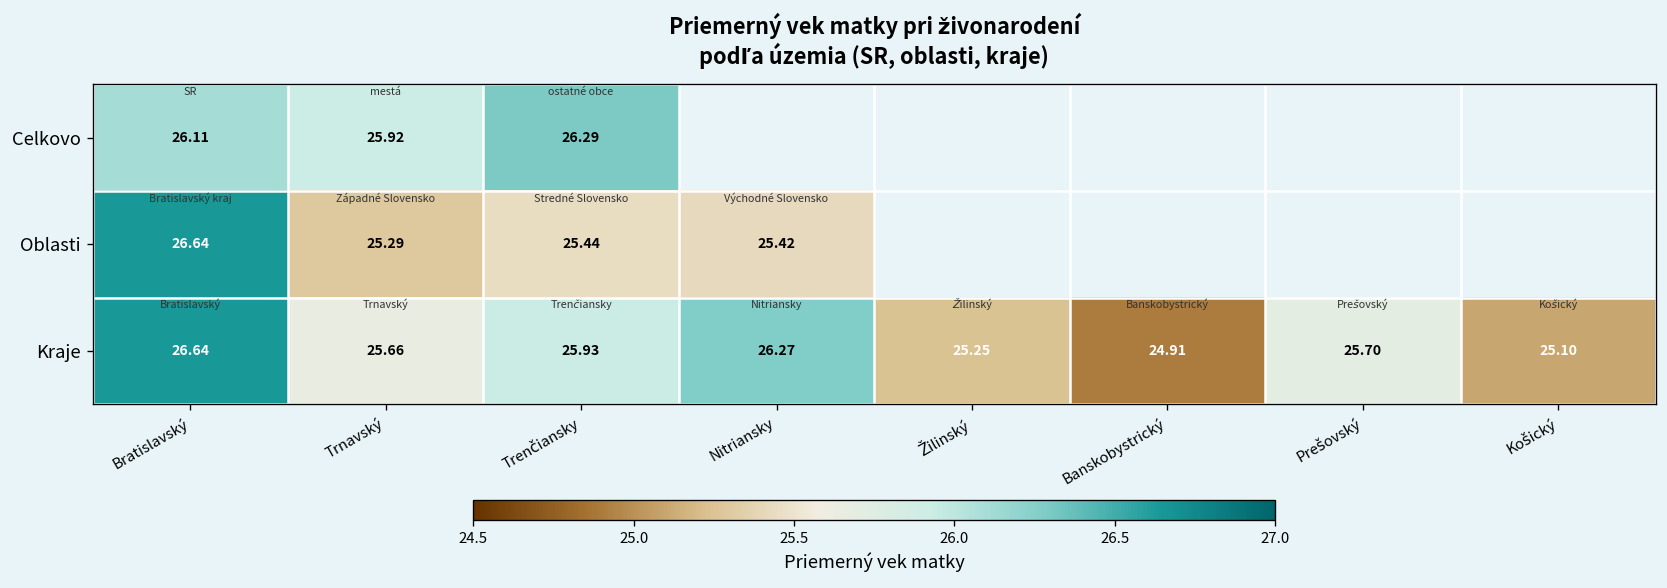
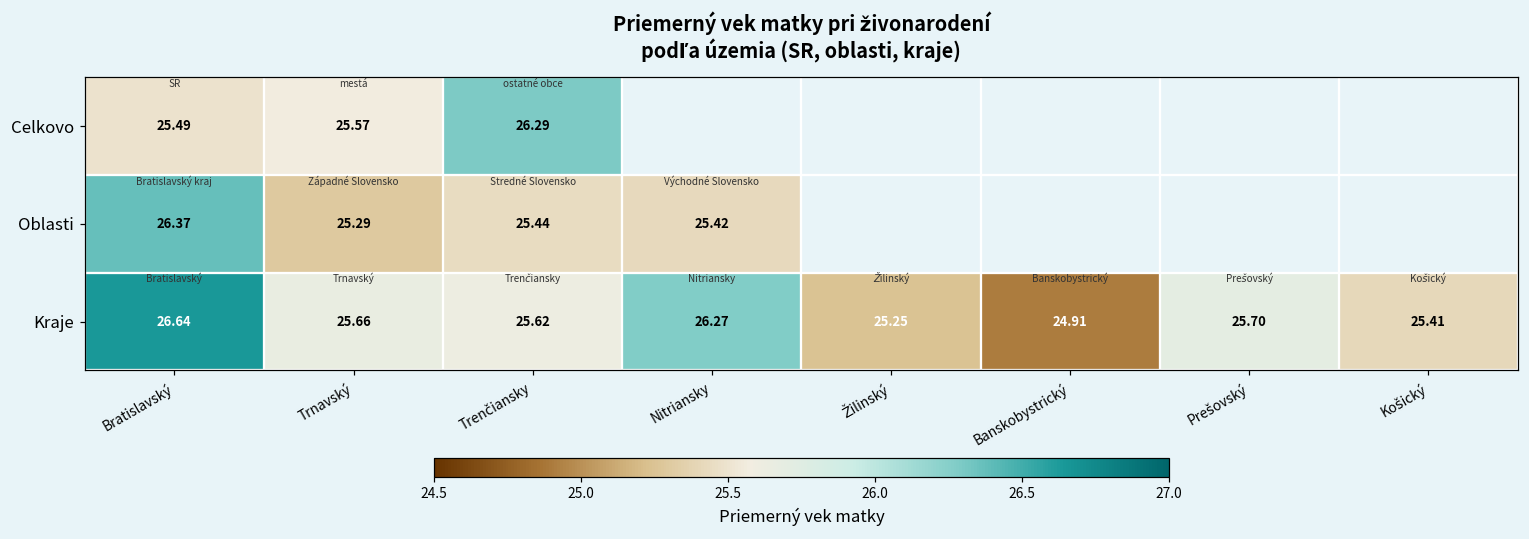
Celkovo, Bratislavský: 26.11 -> 25.49
Celkovo, Trnavský: 25.92 -> 25.57
Oblasti, Bratislavský: 26.64 -> 26.37
Kraje, Trenčiansky: 25.93 -> 25.62
Kraje, Košický: 25.10 -> 25.41
